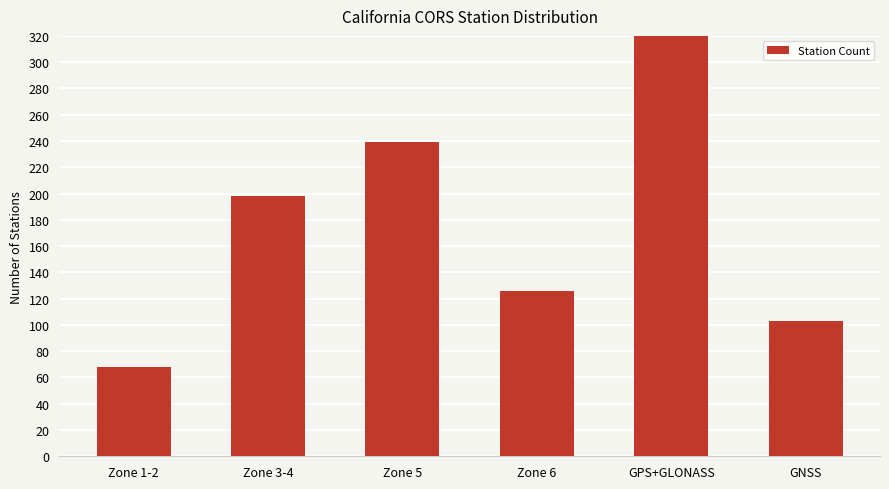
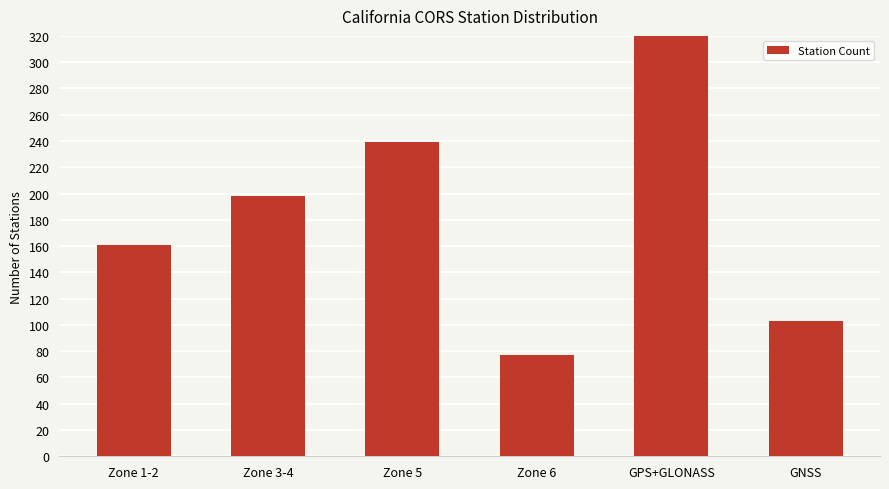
Zone 1-2: 68 -> 161
Zone 6: 126 -> 77
